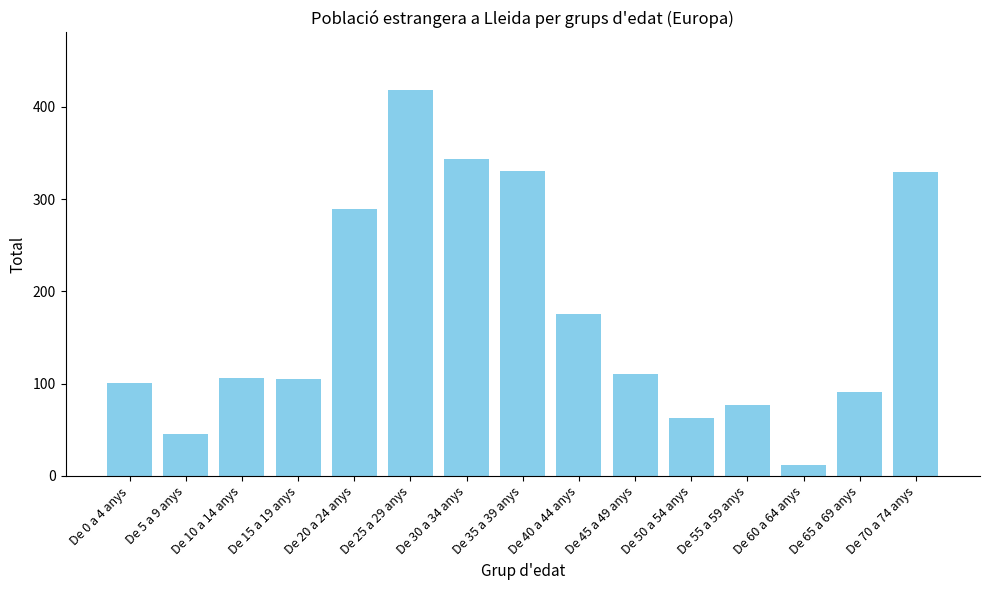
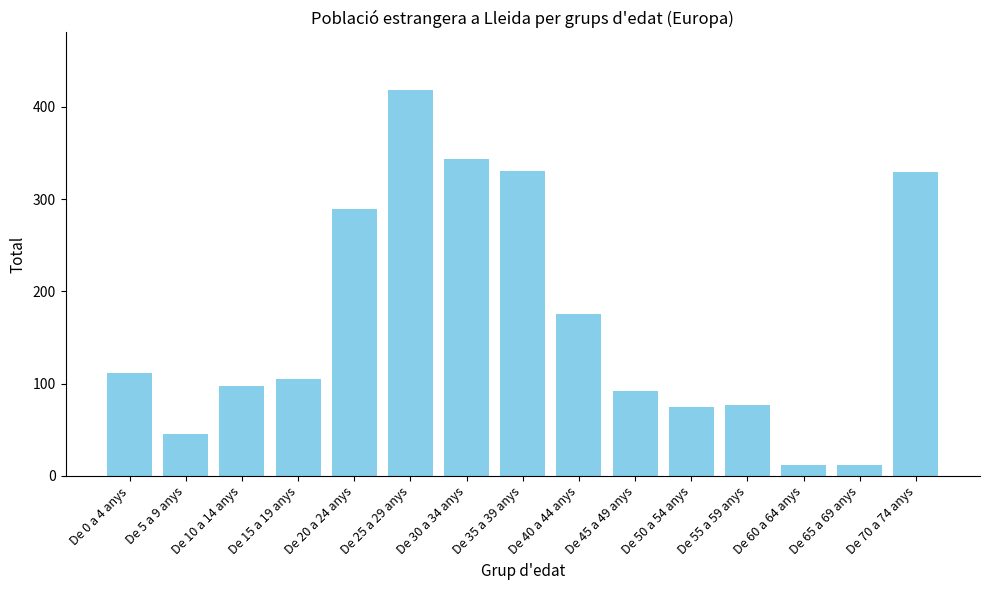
De 0 a 4 anys: 100 -> 110
De 10 a 14 anys: 110 -> 100
De 45 a 49 anys: 110 -> 90
De 50 a 54 anys: 60 -> 80
De 65 a 69 anys: 90 -> 10
